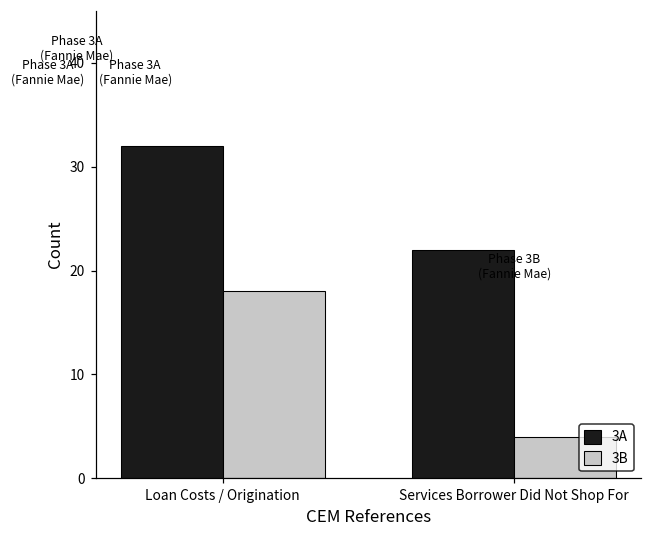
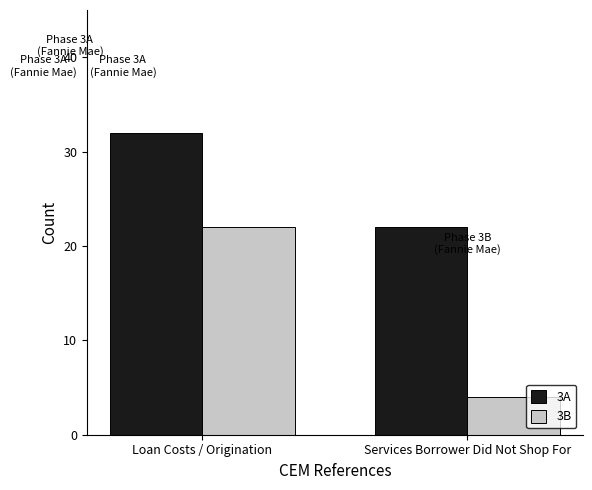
3B, Loan Costs / Origination: 18 -> 22
